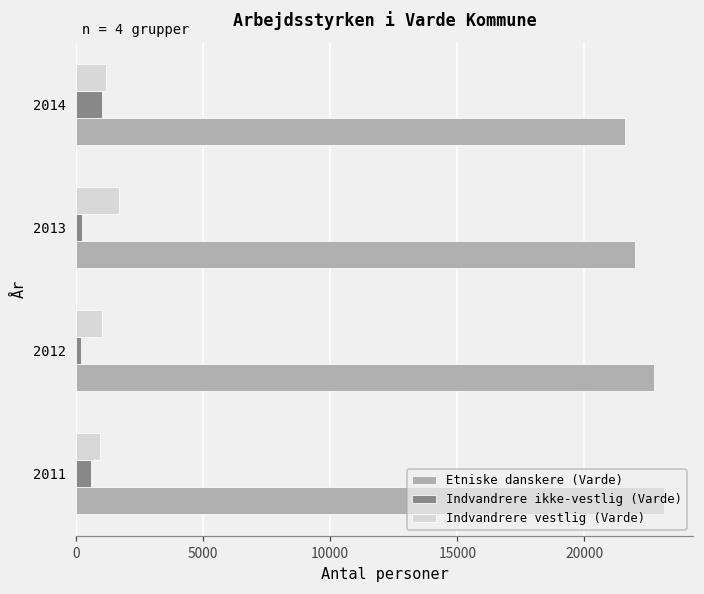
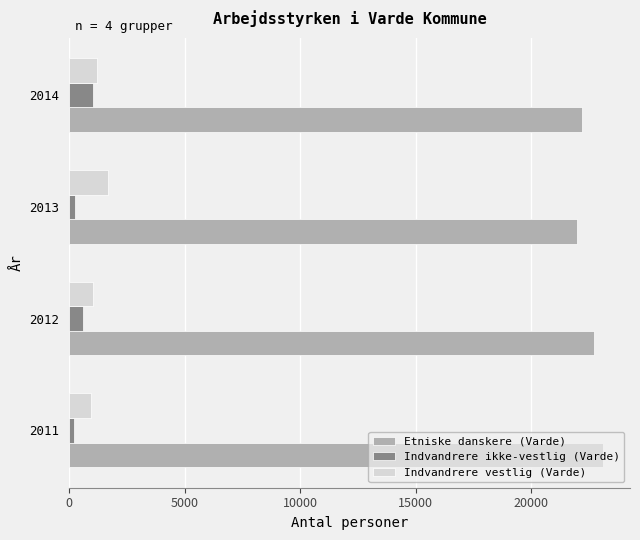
Etniske danskere (Varde), 2014: 21600 -> 22200
Indvandrere ikke-vestlig (Varde), 2012: 200 -> 600
Indvandrere ikke-vestlig (Varde), 2011: 600 -> 200
